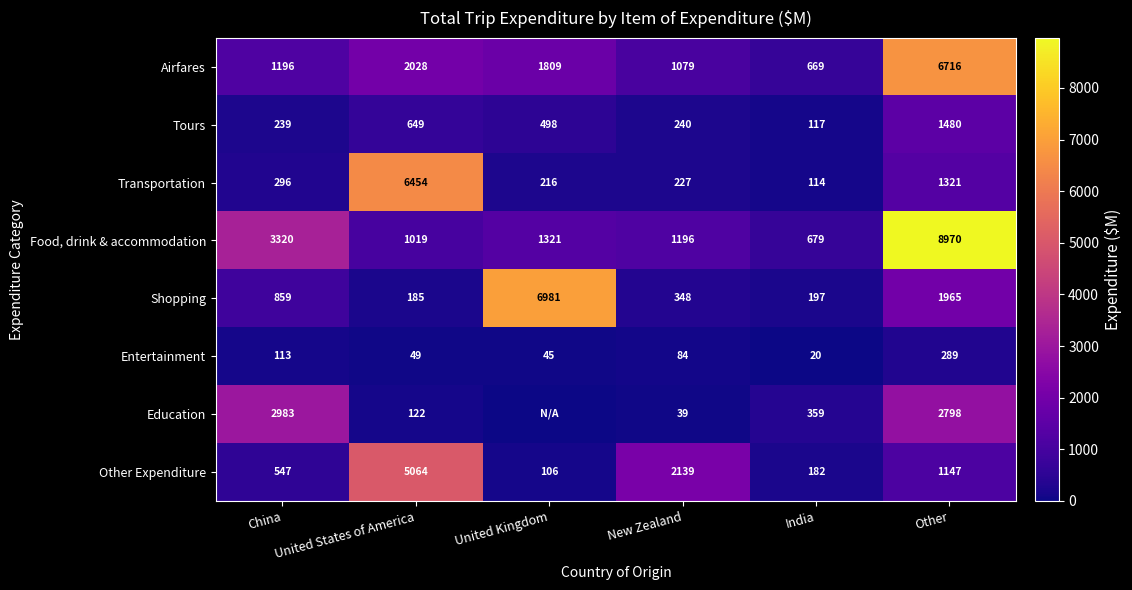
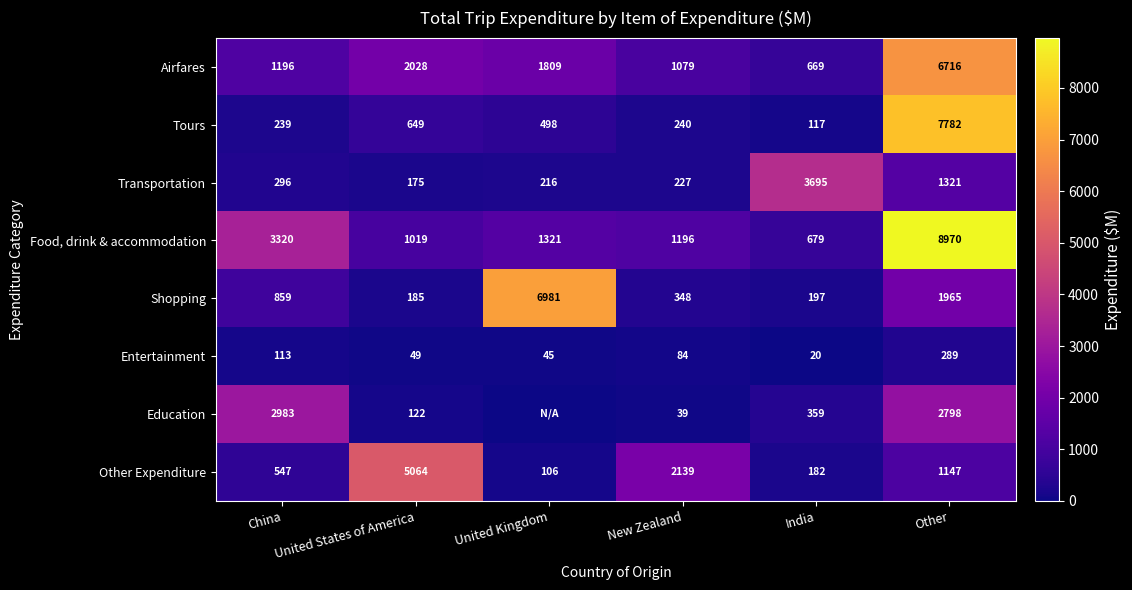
Tours, Other: 1480 -> 7782
Transportation, United States of America: 6454 -> 175
Transportation, India: 114 -> 3695
